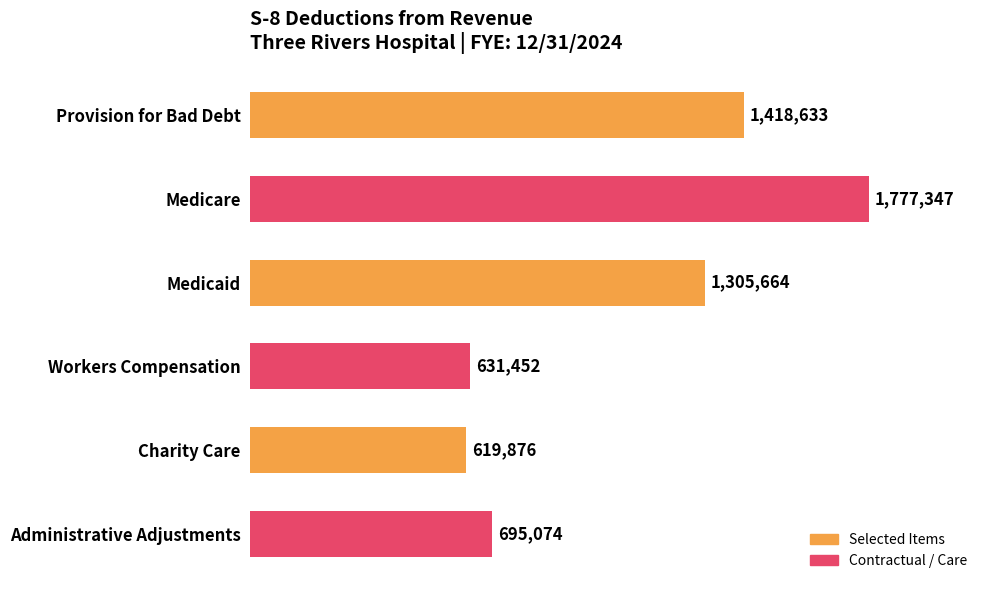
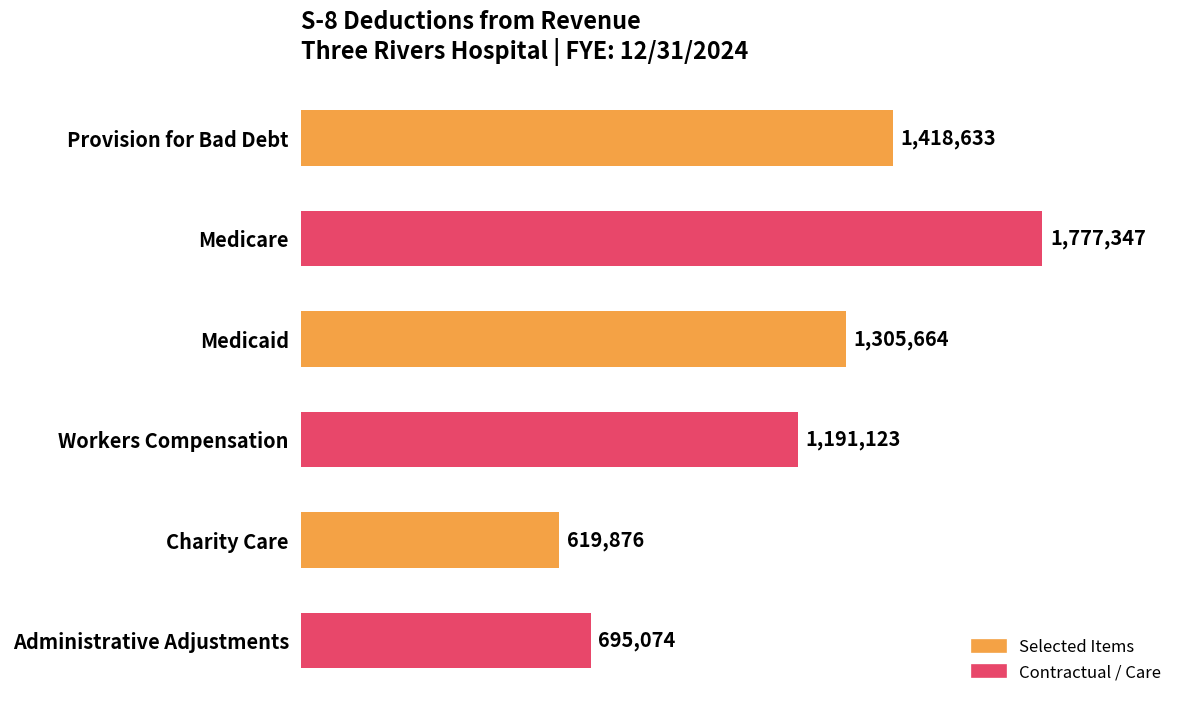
Workers Compensation: 631,452 -> 1,191,123
